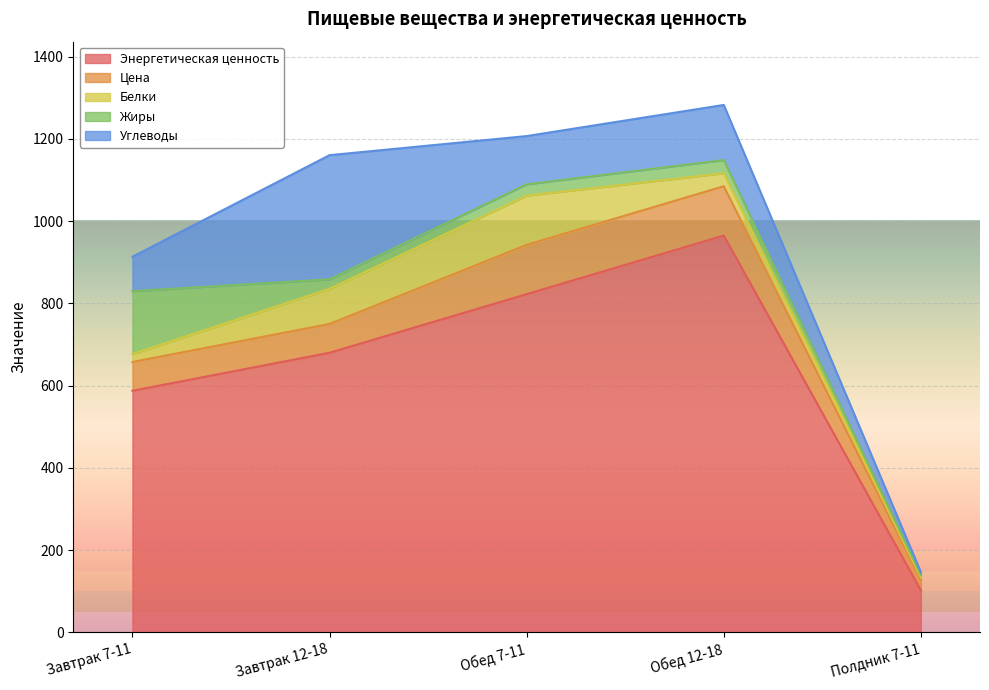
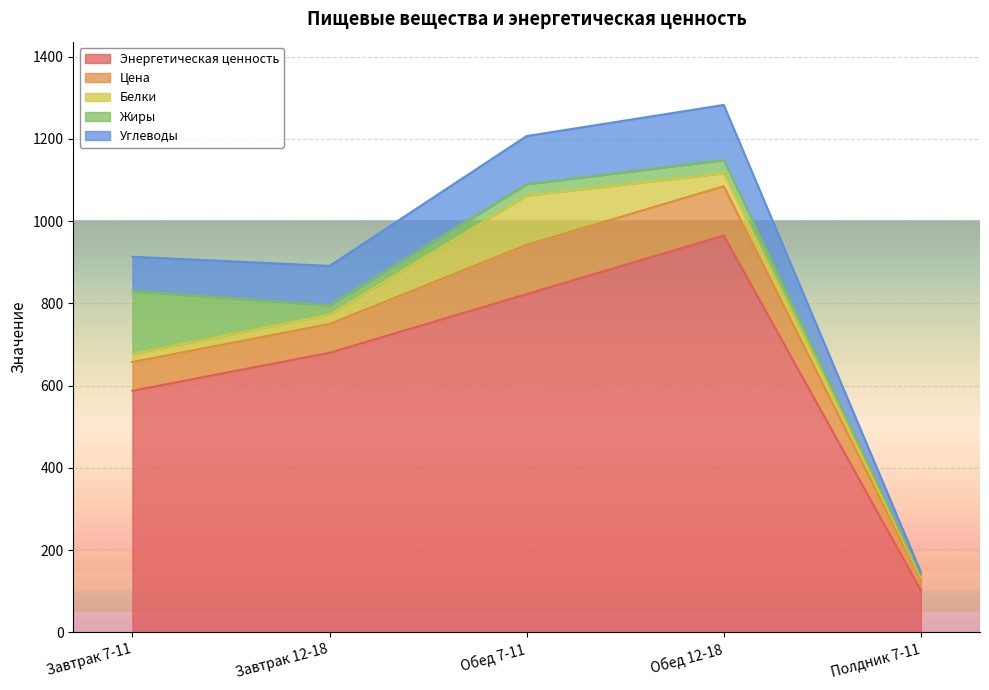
Белки, Завтрак 12-18: 90 -> 20
Углеводы, Завтрак 12-18: 300 -> 100
